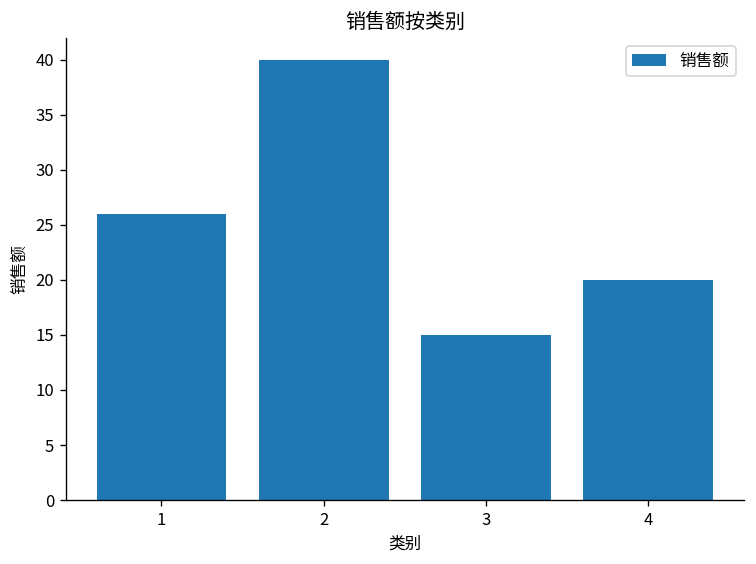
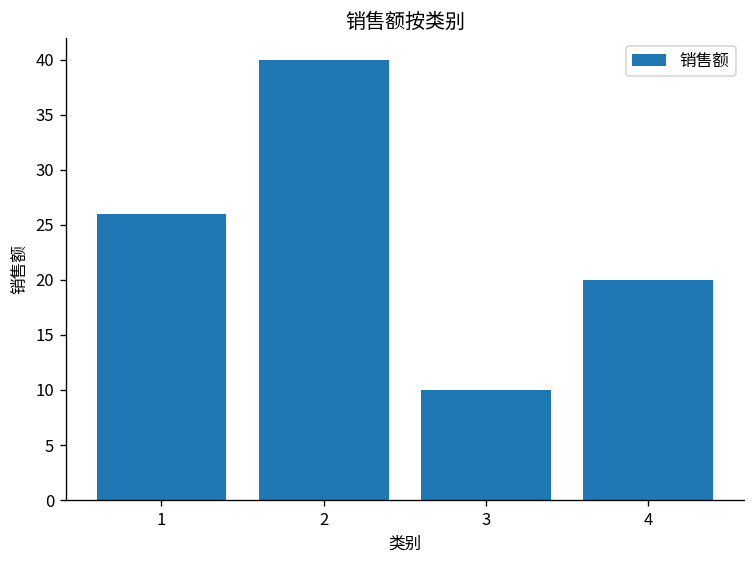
3: 15 -> 10
